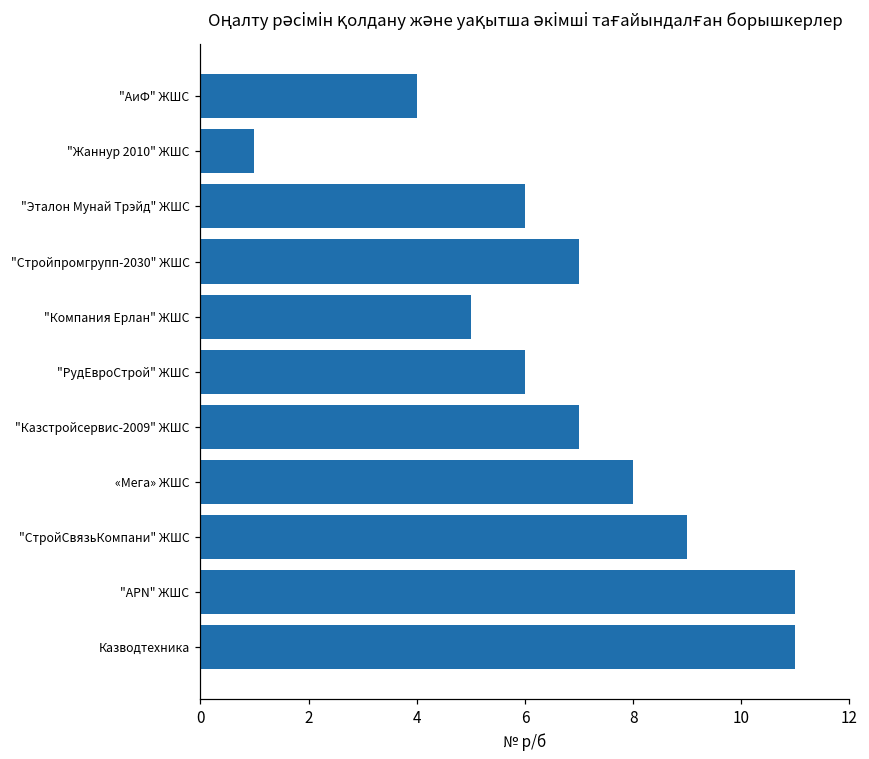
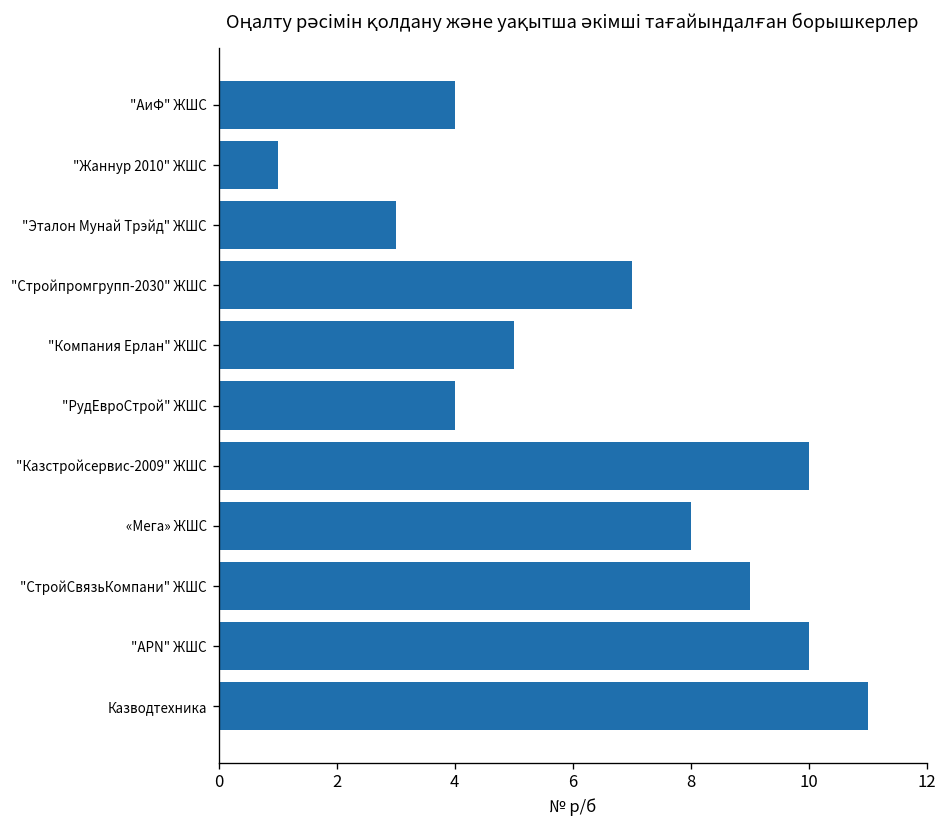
"Эталон Мунай Трэйд" ЖШС: 6 -> 3
"РудЕвроСтрой" ЖШС: 6 -> 4
"Казстройсервис-2009" ЖШС: 7 -> 10
"APN" ЖШС: 11 -> 10
